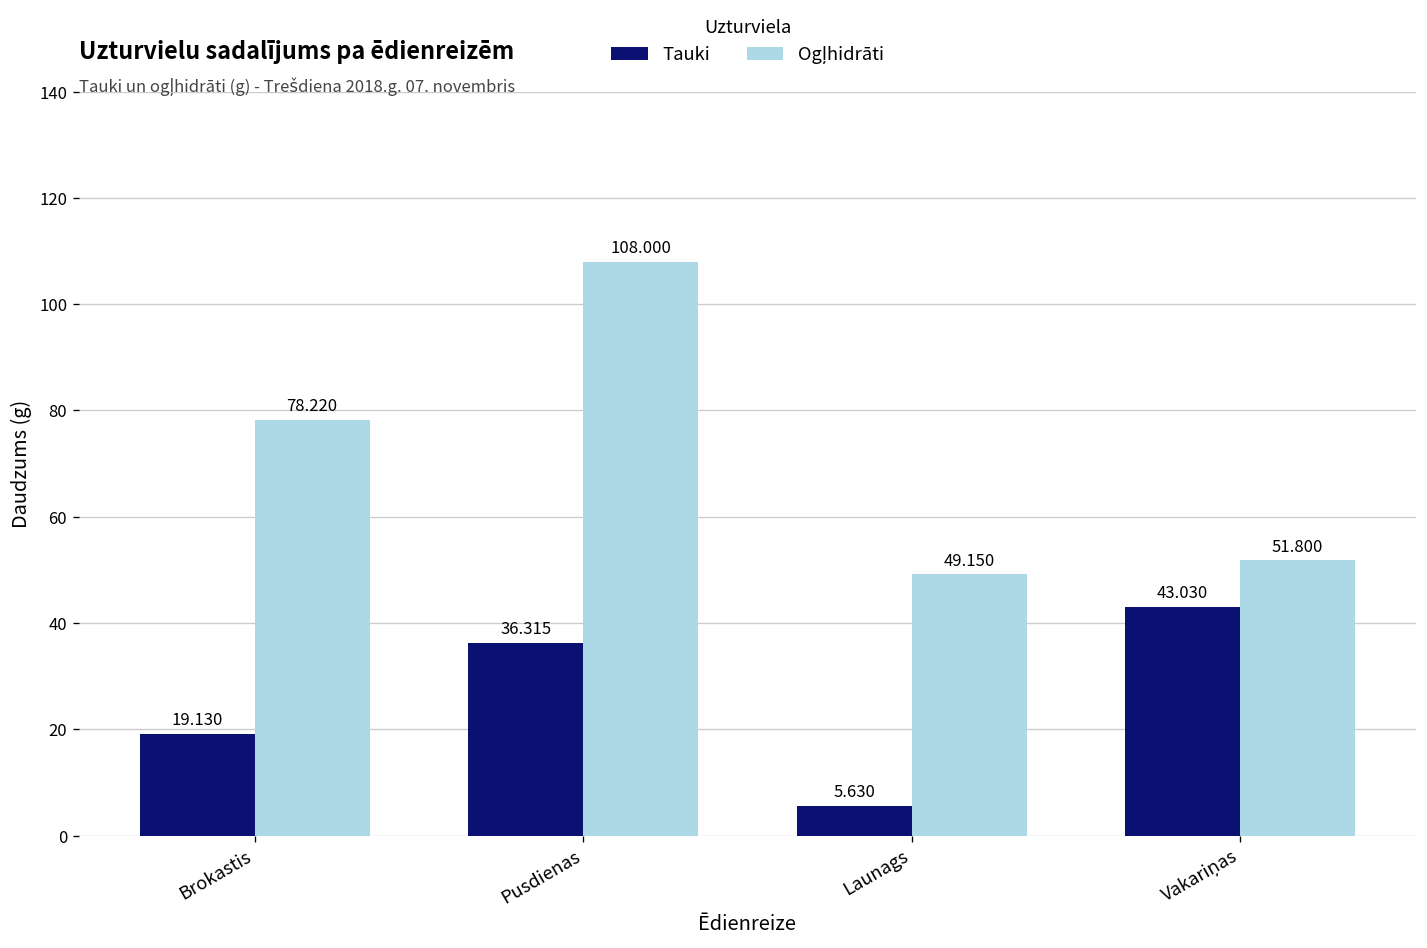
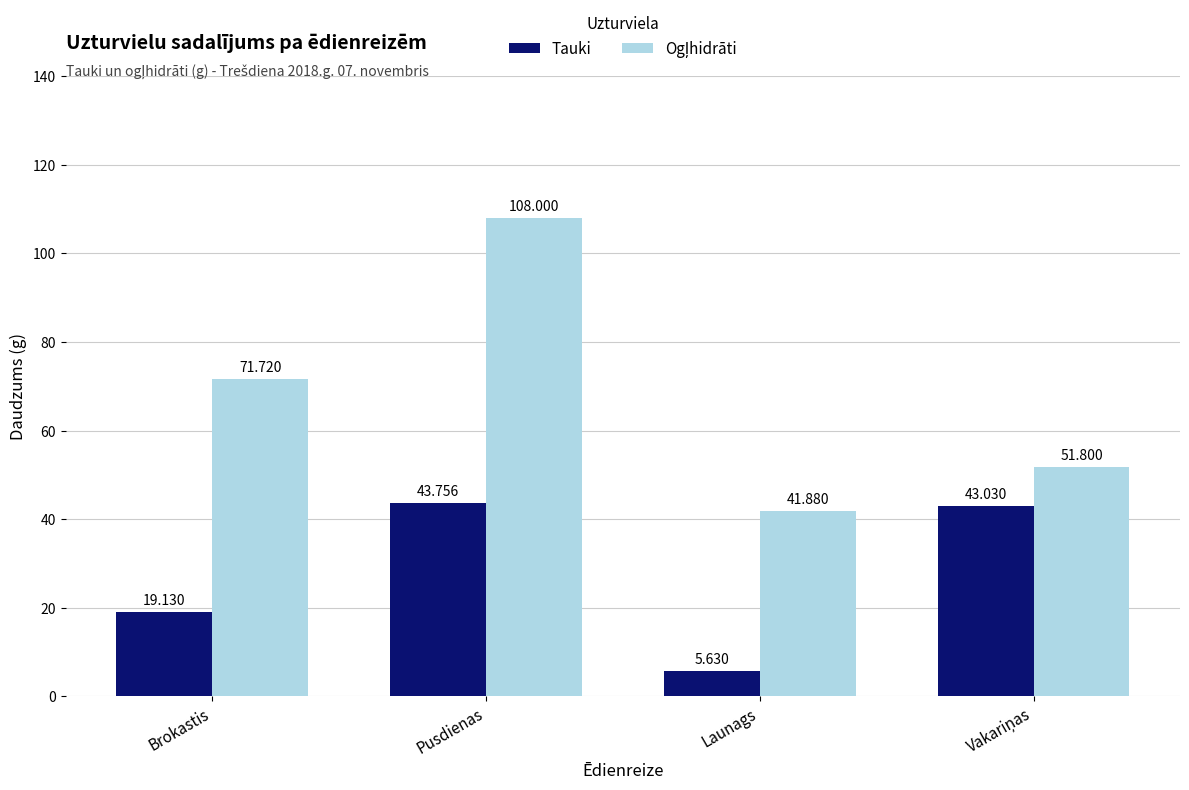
Ogļhidrāti, Brokastis: 78.220 -> 71.720
Tauki, Pusdienas: 36.315 -> 43.756
Ogļhidrāti, Launags: 49.150 -> 41.880
